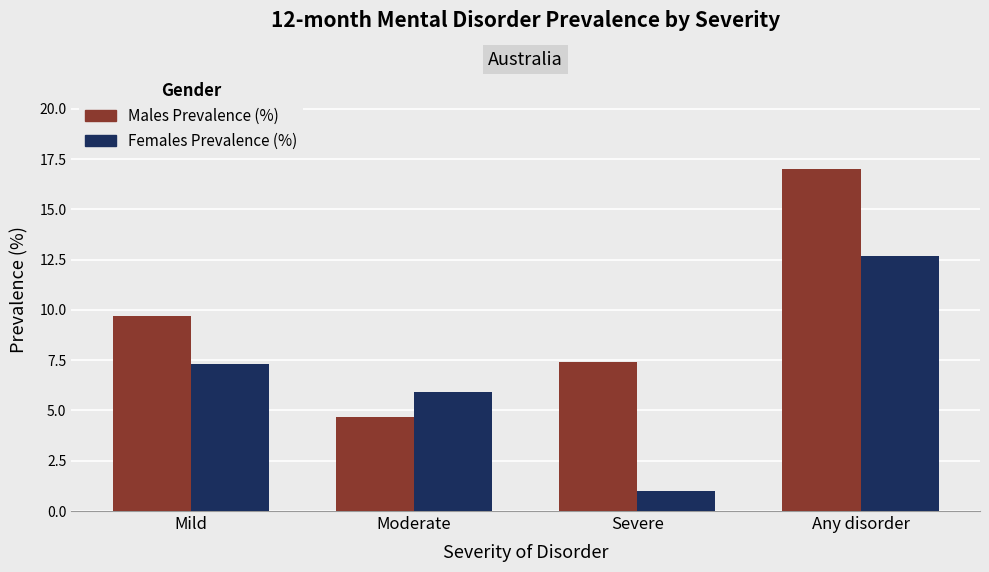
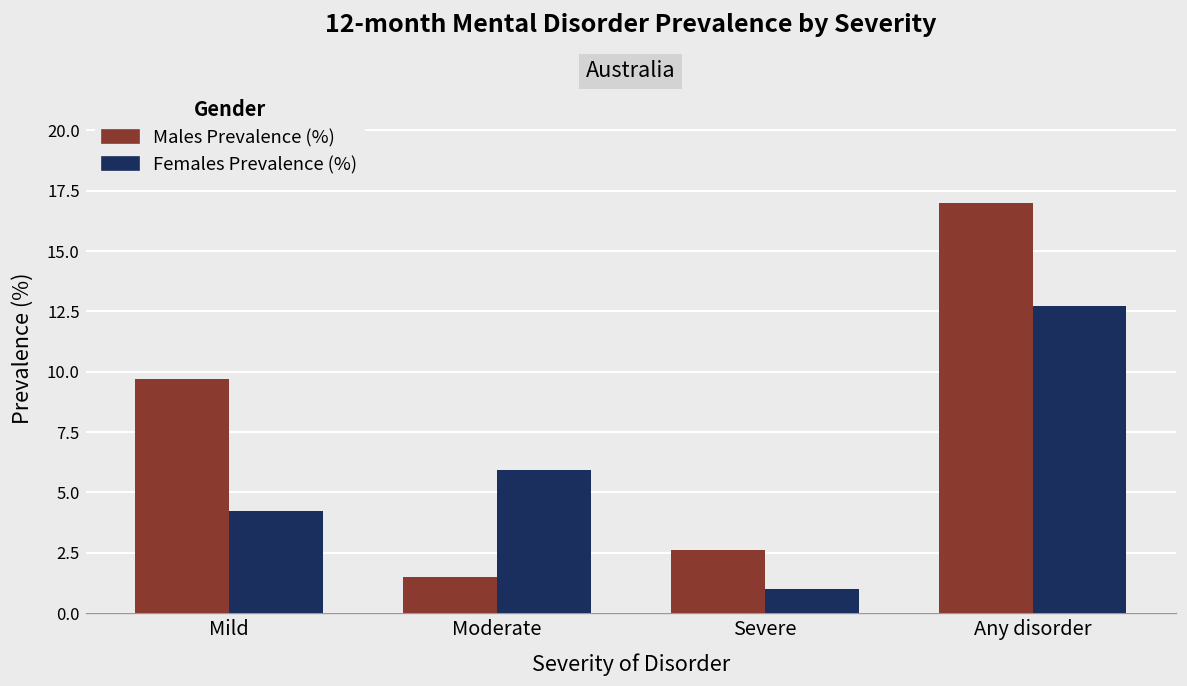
Females Prevalence (%), Mild: 7.3 -> 4.2
Males Prevalence (%), Moderate: 4.7 -> 1.5
Males Prevalence (%), Severe: 7.4 -> 2.6
